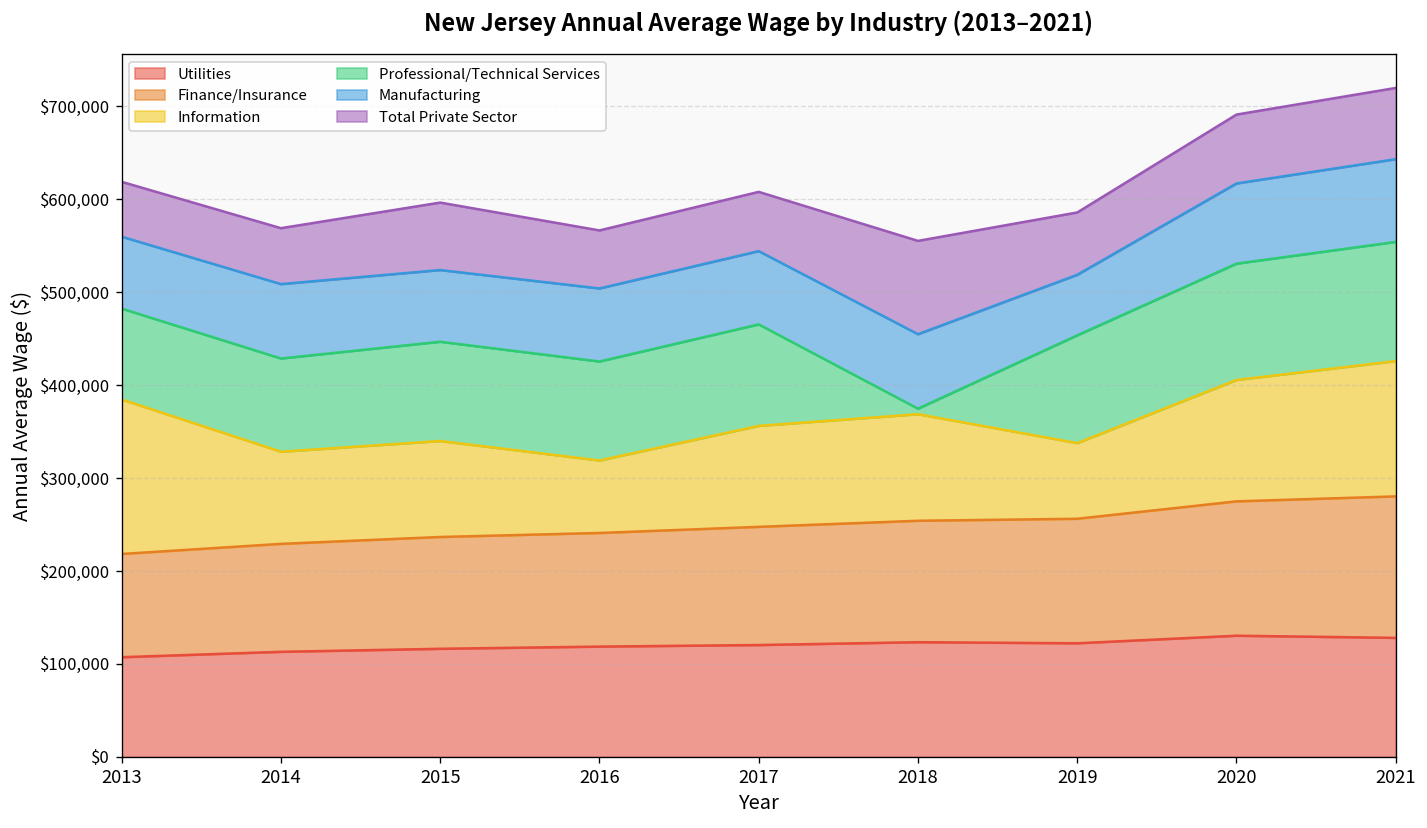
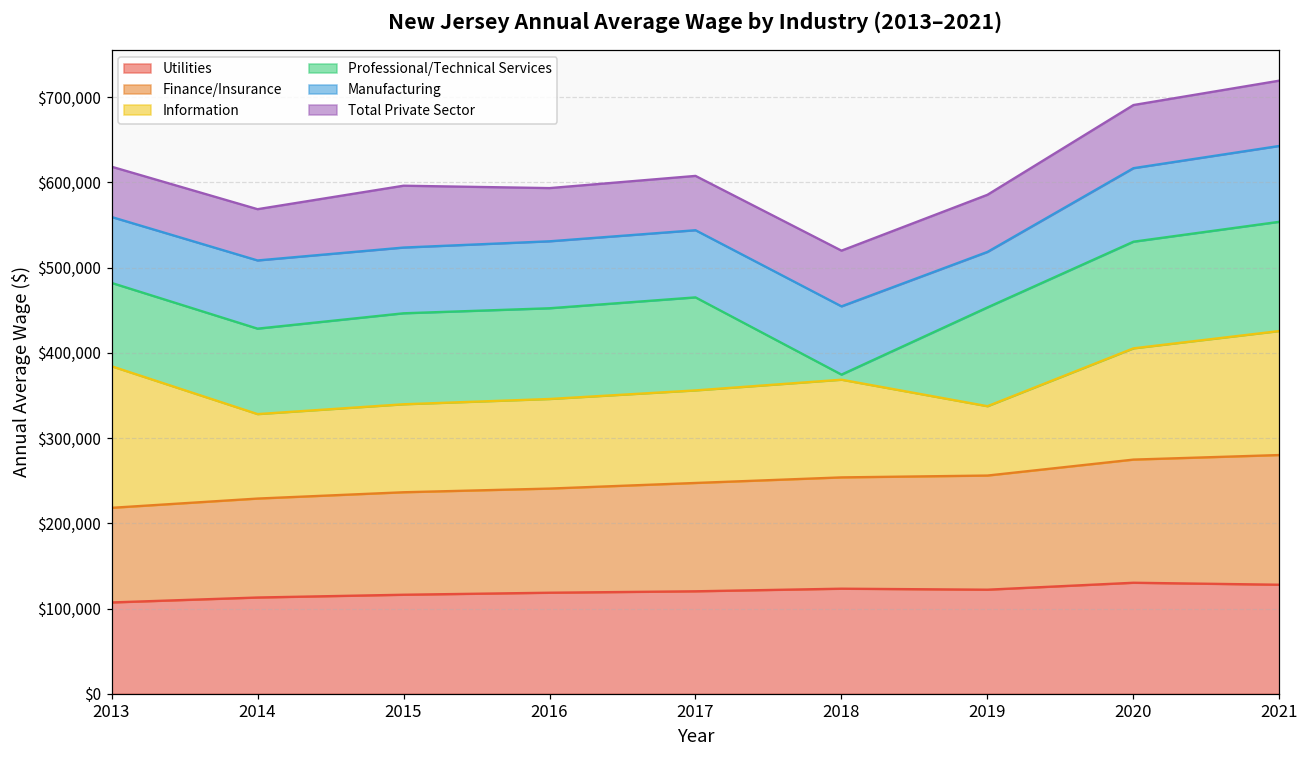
Information, 2016: $80,000 -> $110,000
Total Private Sector, 2018: $100,000 -> $70,000
